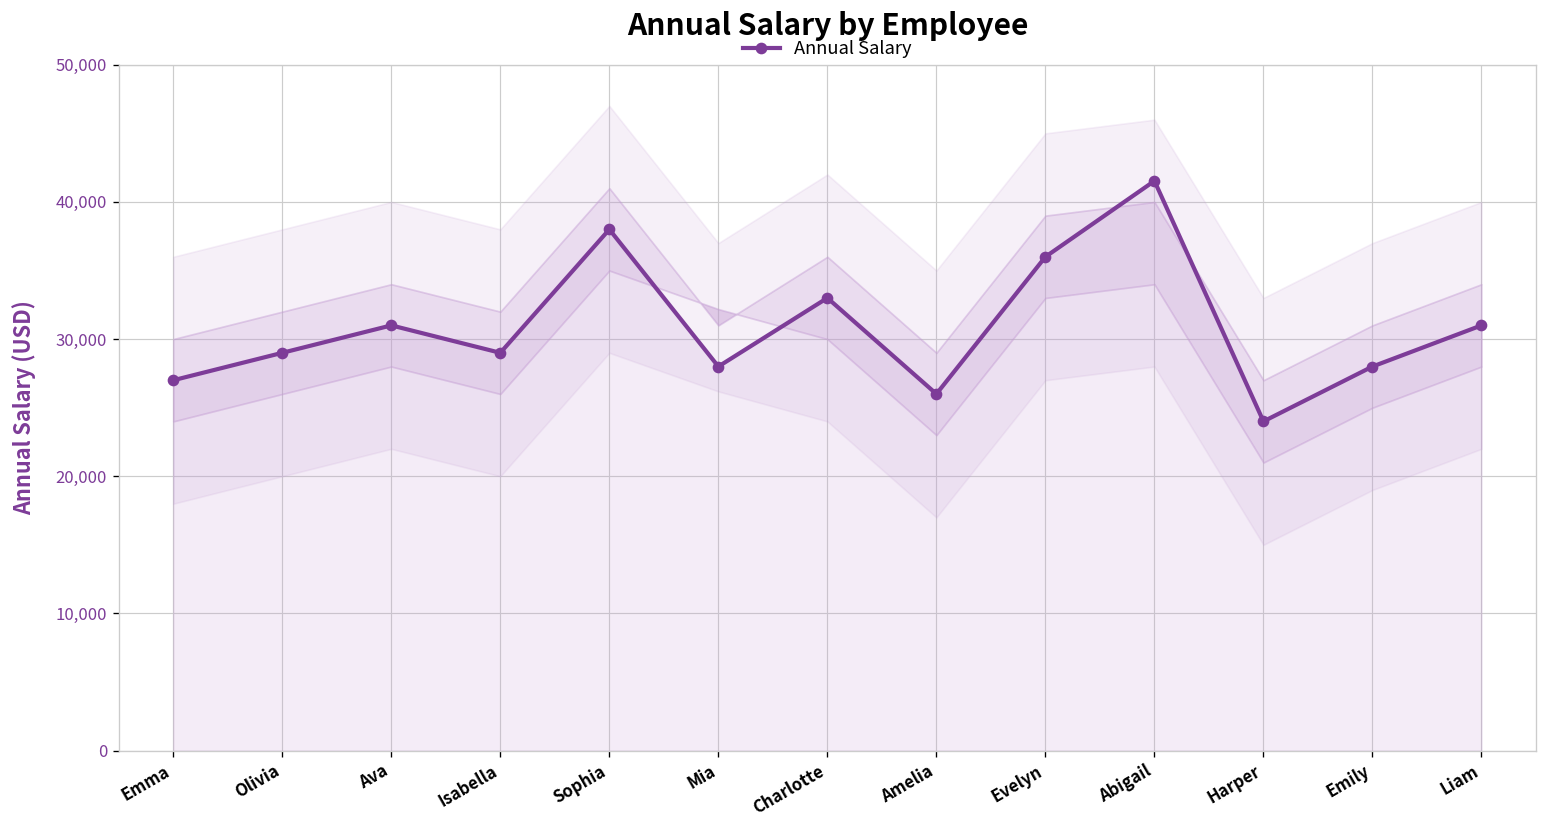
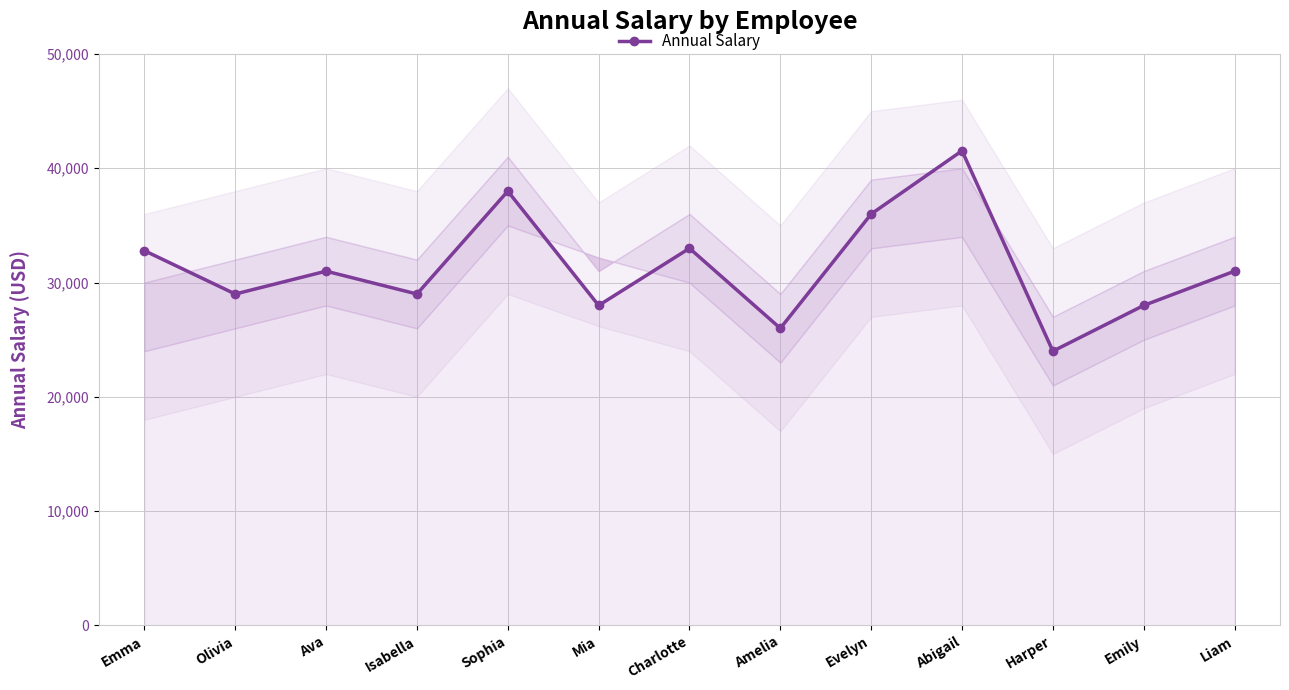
Annual Salary, Emma: 27,000 -> 32,800
